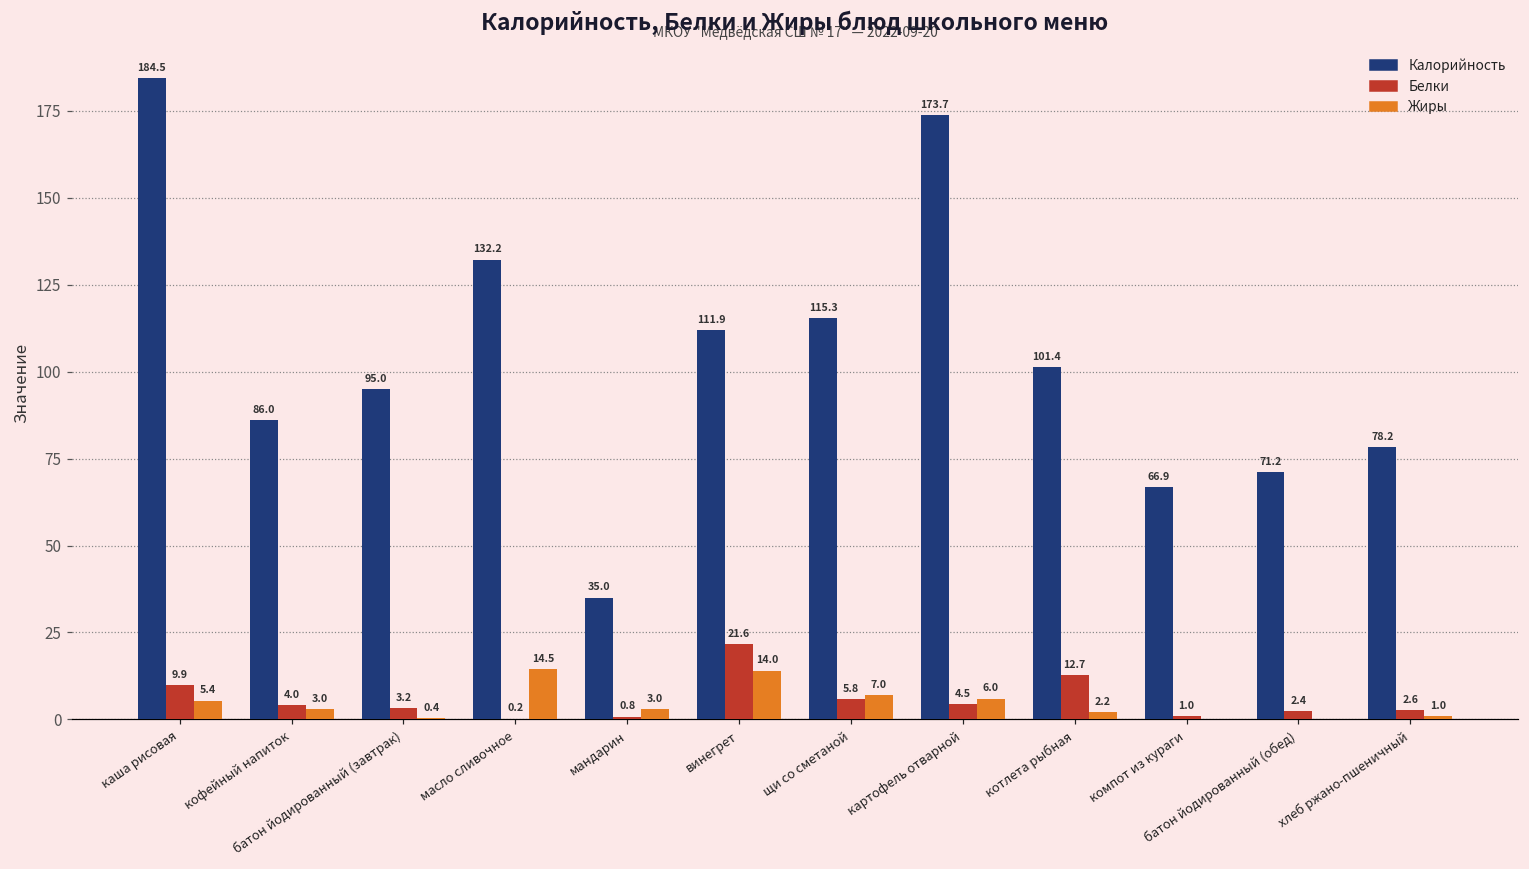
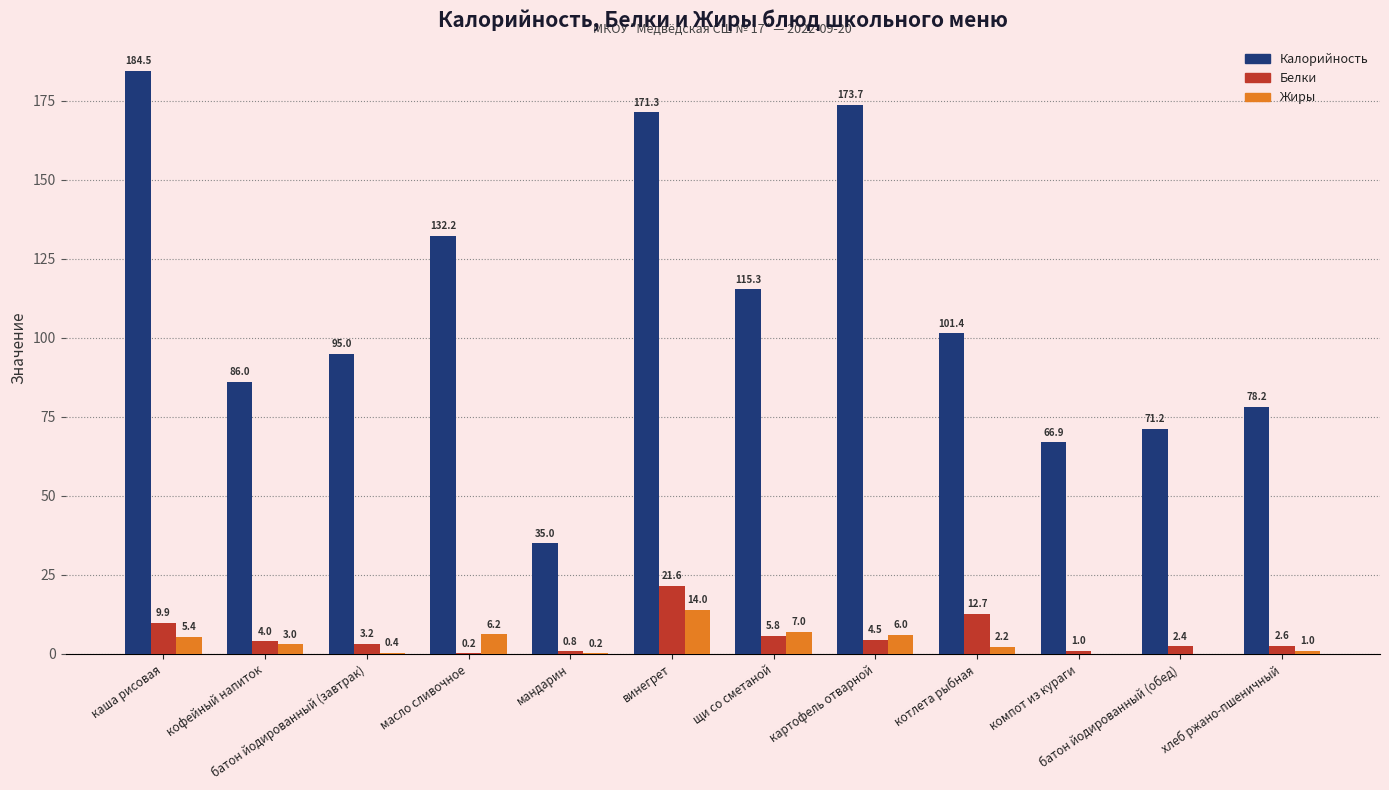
Жиры, масло сливочное: 14.5 -> 6.2
Жиры, мандарин: 3.0 -> 0.2
Калорийность, винегрет: 111.9 -> 171.3
